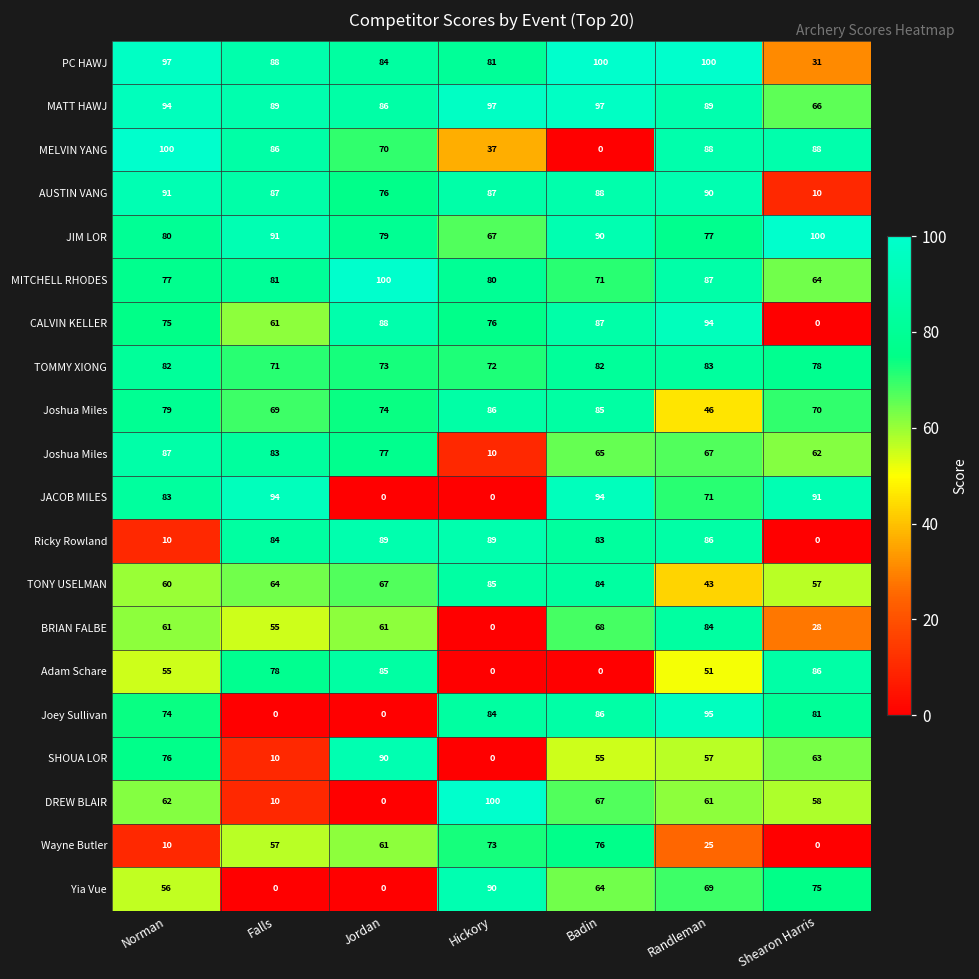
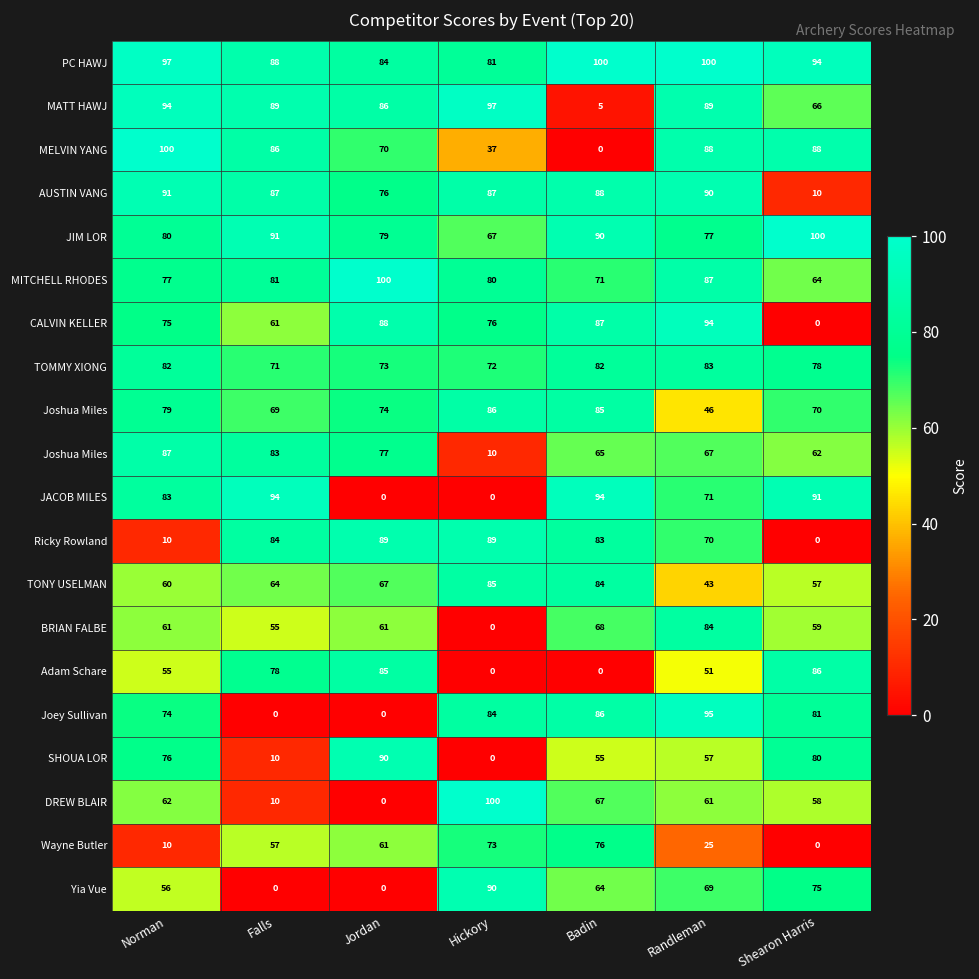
PC HAWJ, Shearon Harris: 31 -> 94
MATT HAWJ, Badin: 97 -> 5
Ricky Rowland, Randleman: 86 -> 70
BRIAN FALBE, Shearon Harris: 28 -> 59
SHOUA LOR, Shearon Harris: 63 -> 80
